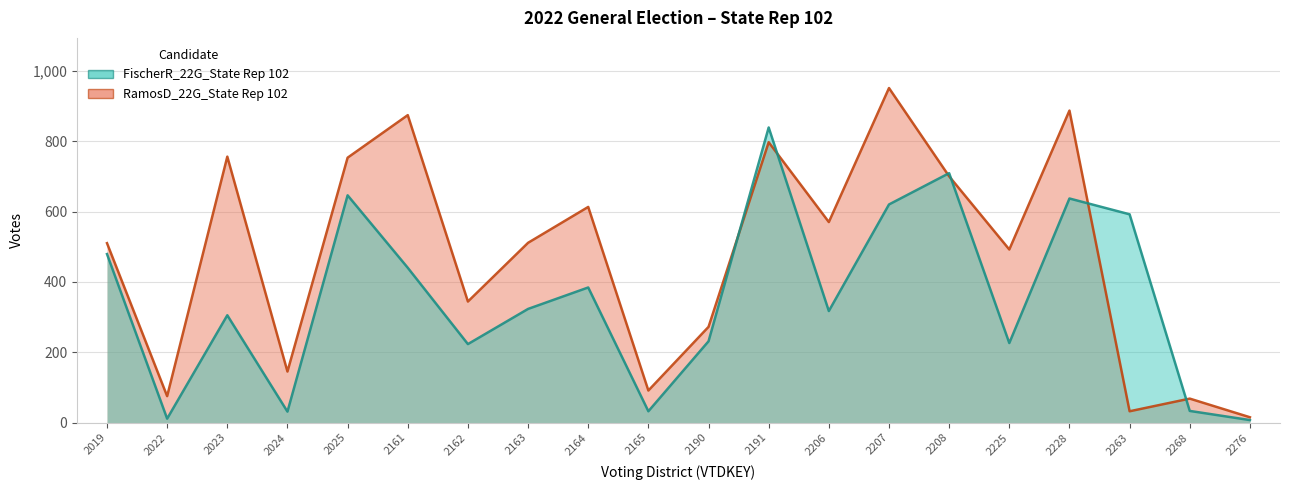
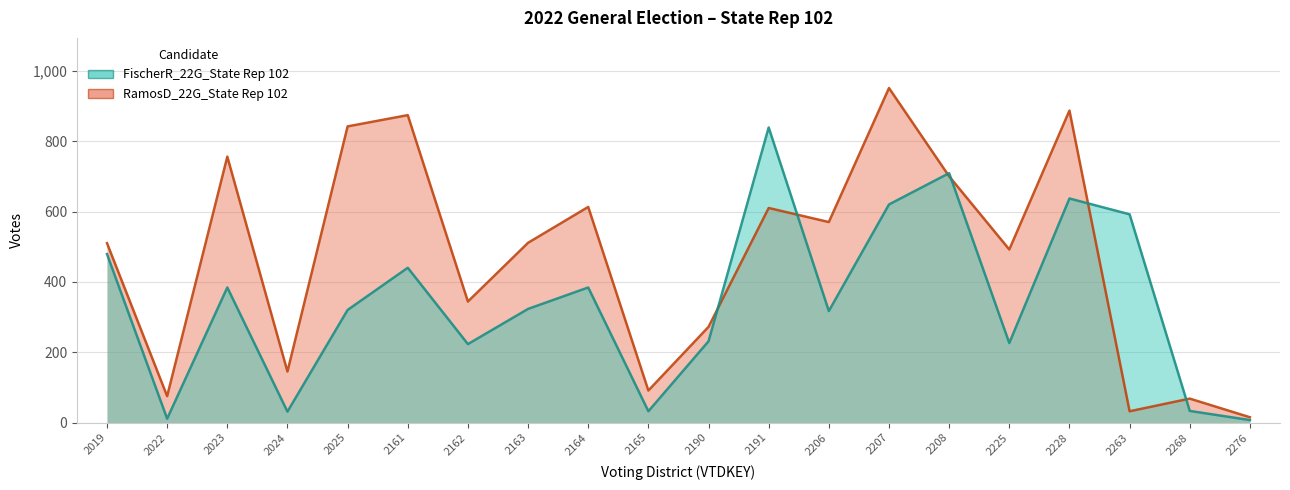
FischerR_22G_State Rep 102, 2023: 310 -> 380
RamosD_22G_State Rep 102, 2025: 750 -> 840
FischerR_22G_State Rep 102, 2025: 650 -> 320
RamosD_22G_State Rep 102, 2191: 800 -> 610
